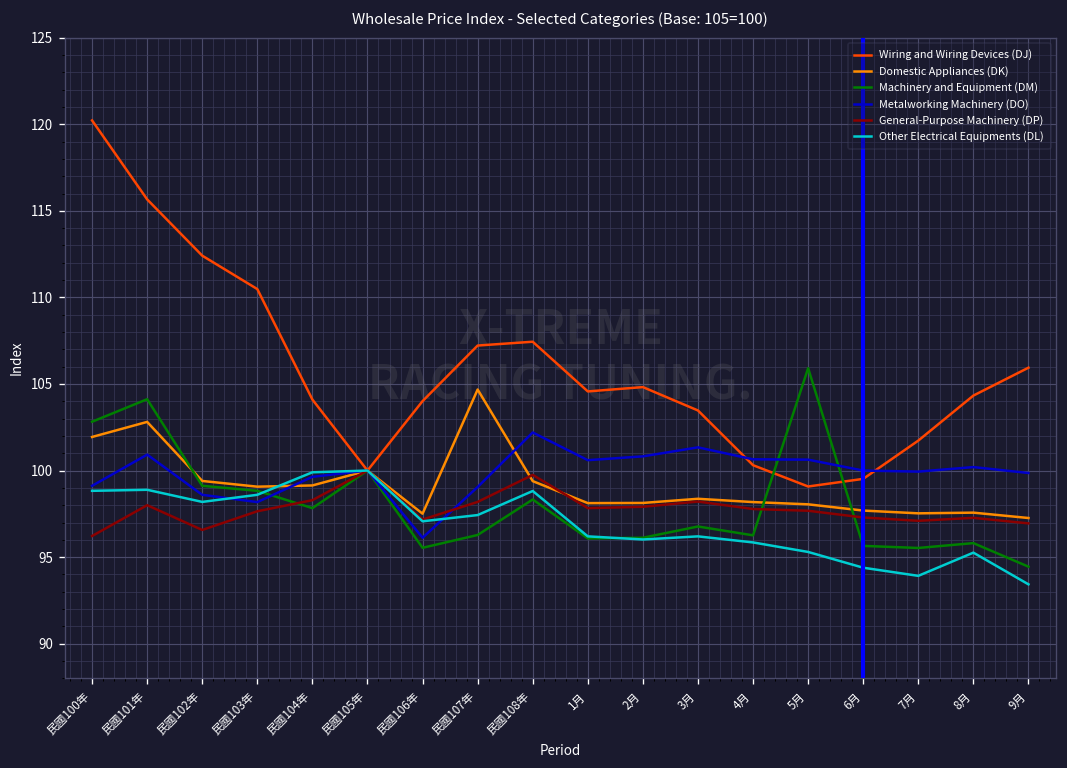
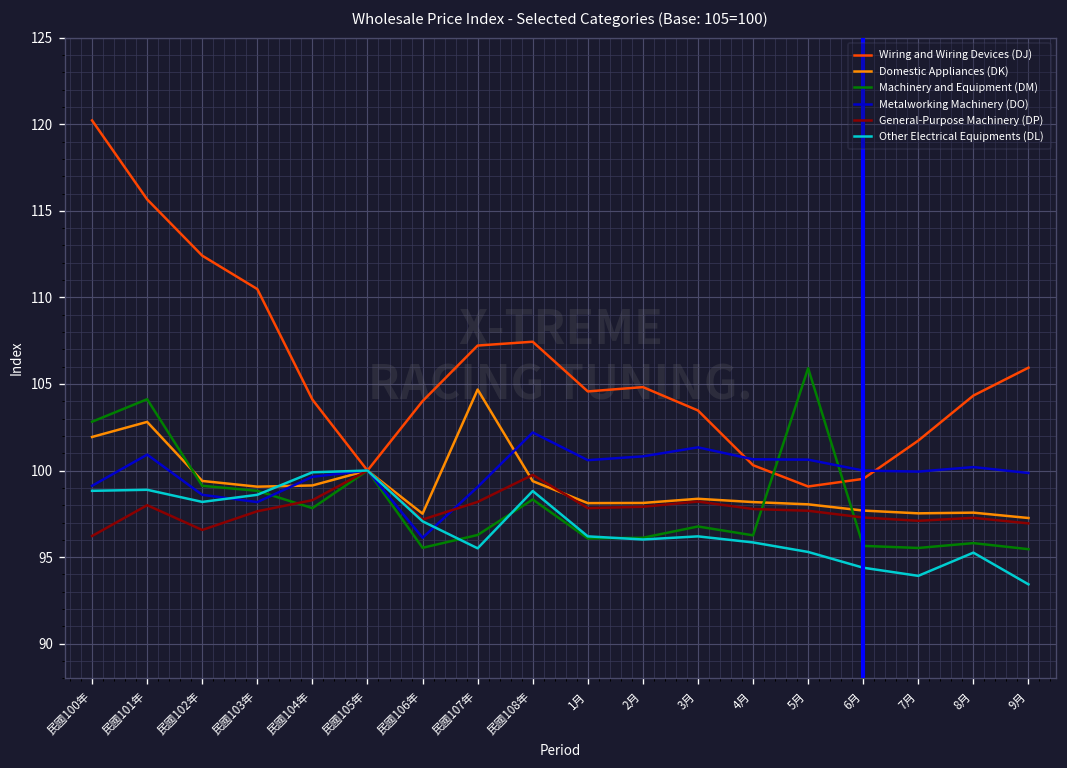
Other Electrical Equipments (DL), 民國107年: 97.4 -> 95.5
Machinery and Equipment (DM), 9月: 94.5 -> 95.5
